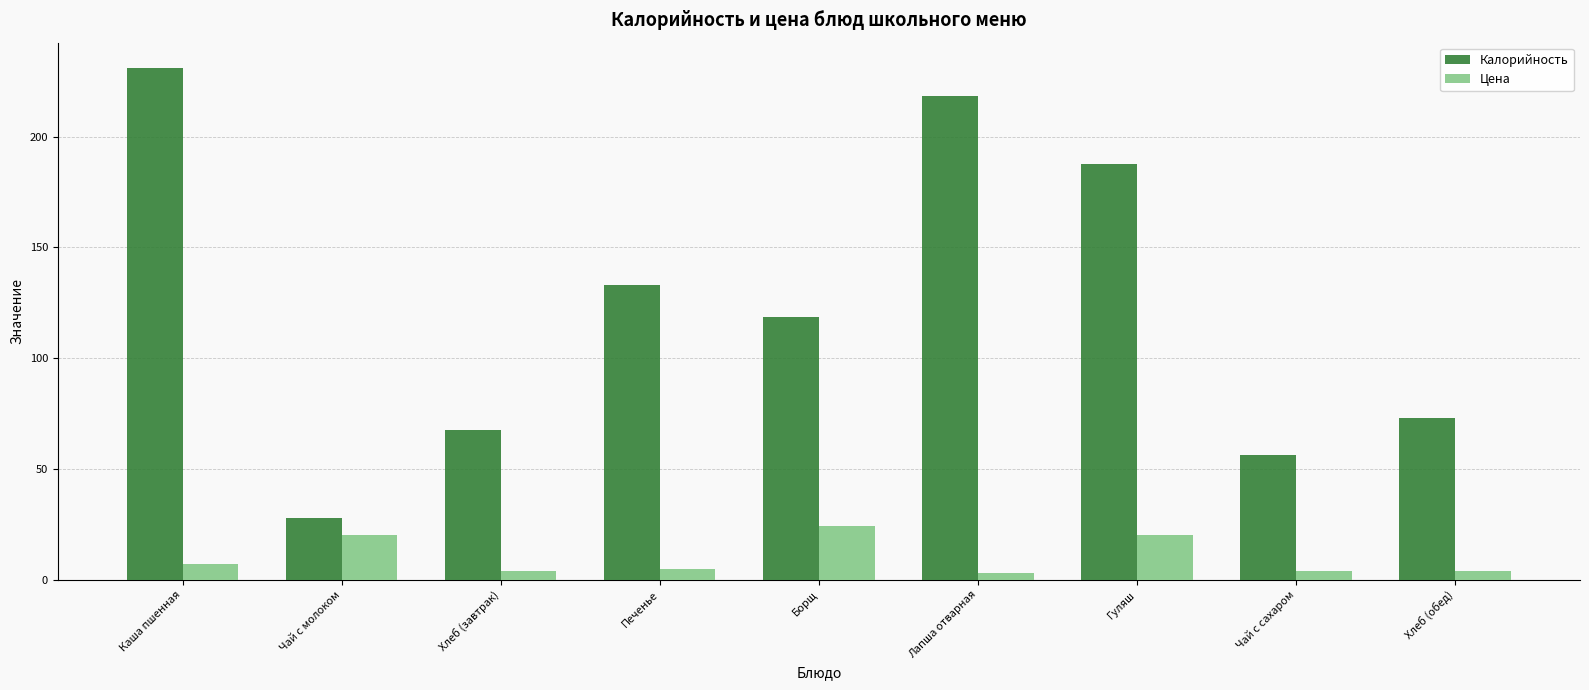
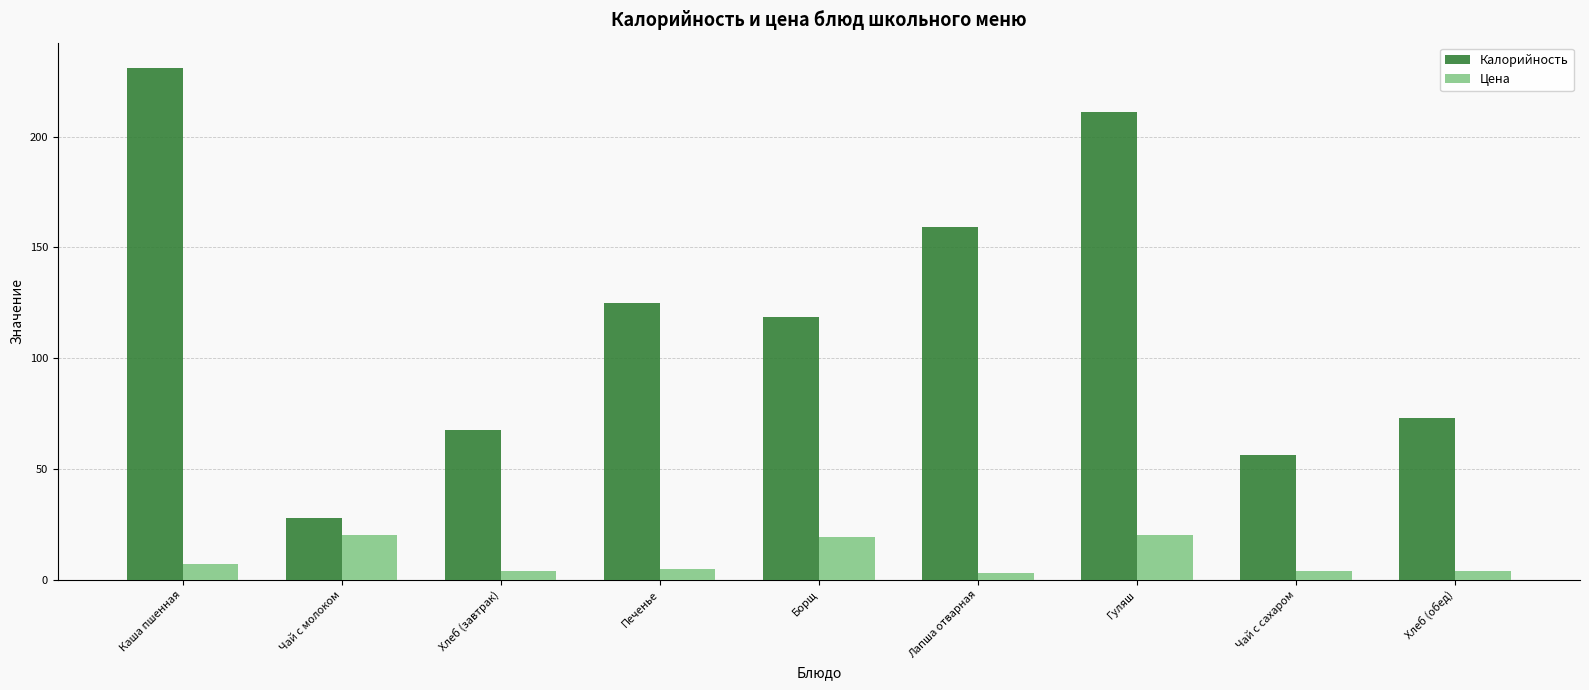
Калорийность, Печенье: 133 -> 125
Цена, Борщ: 24 -> 20
Калорийность, Лапша отварная: 218 -> 159
Калорийность, Гуляш: 188 -> 211
